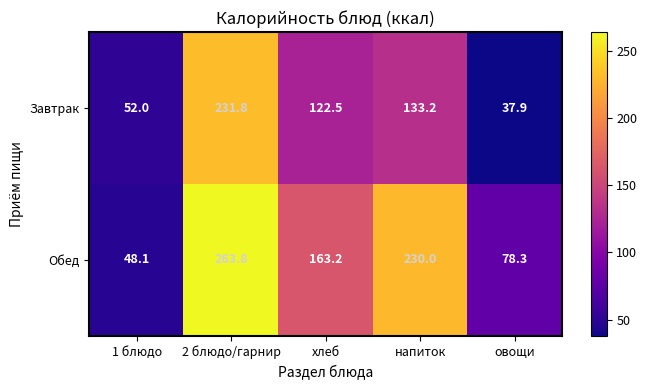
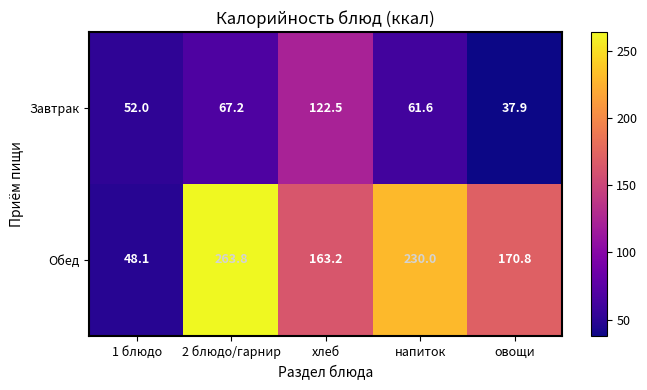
Завтрак, 2 блюдо/гарнир: 231.8 -> 67.2
Завтрак, напиток: 133.2 -> 61.6
Обед, овощи: 78.3 -> 170.8
